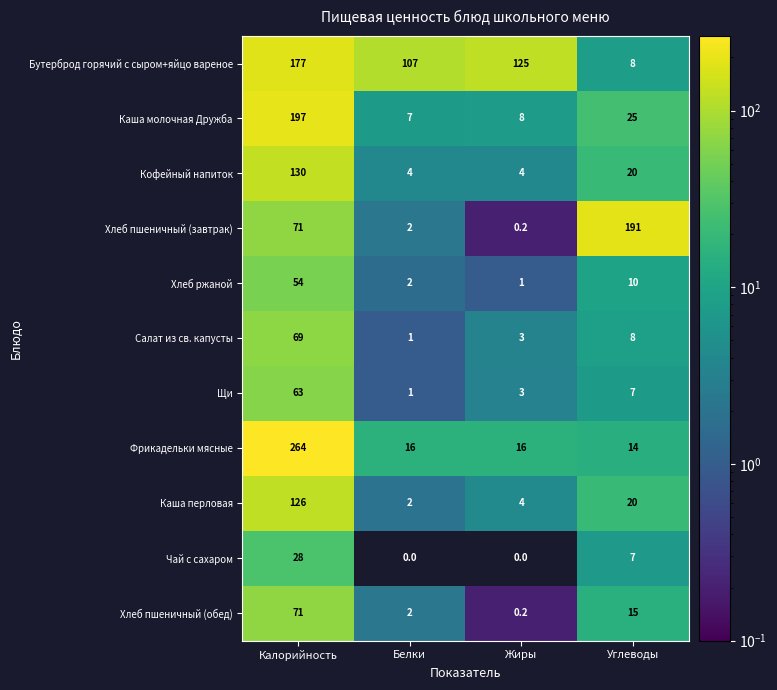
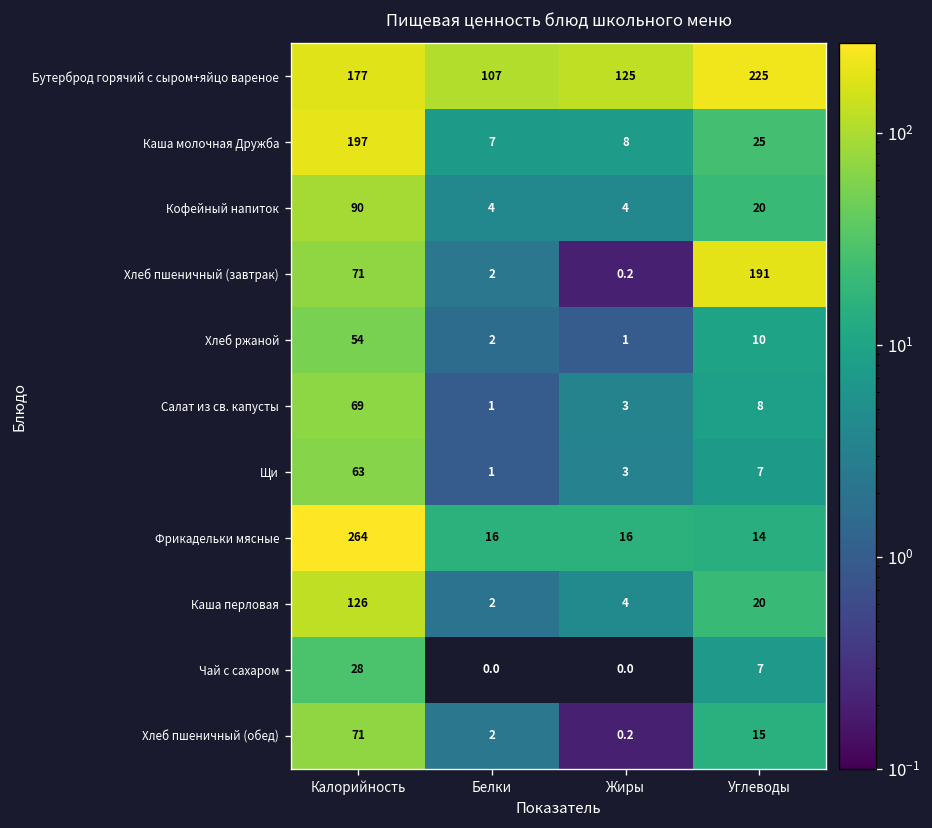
Бутерброд горячий с сыром+яйцо вареное, Углеводы: 8 -> 225
Кофейный напиток, Калорийность: 130 -> 90
